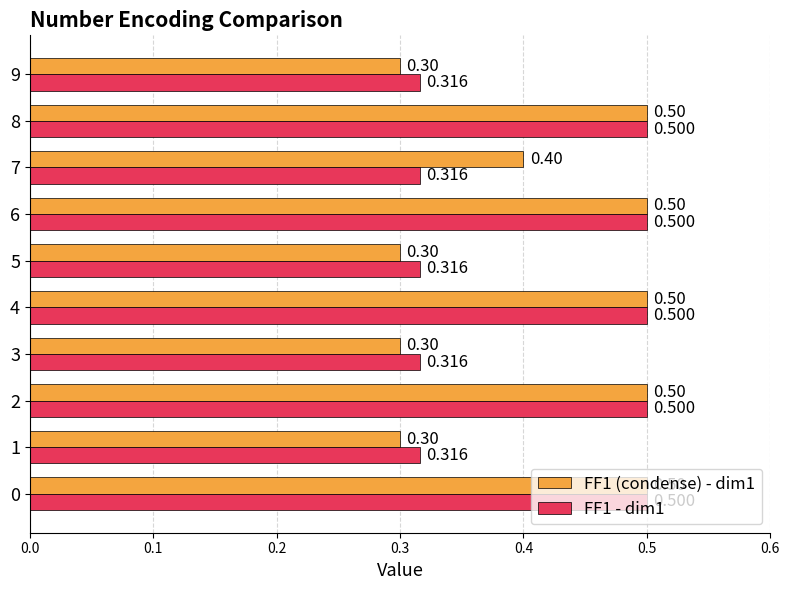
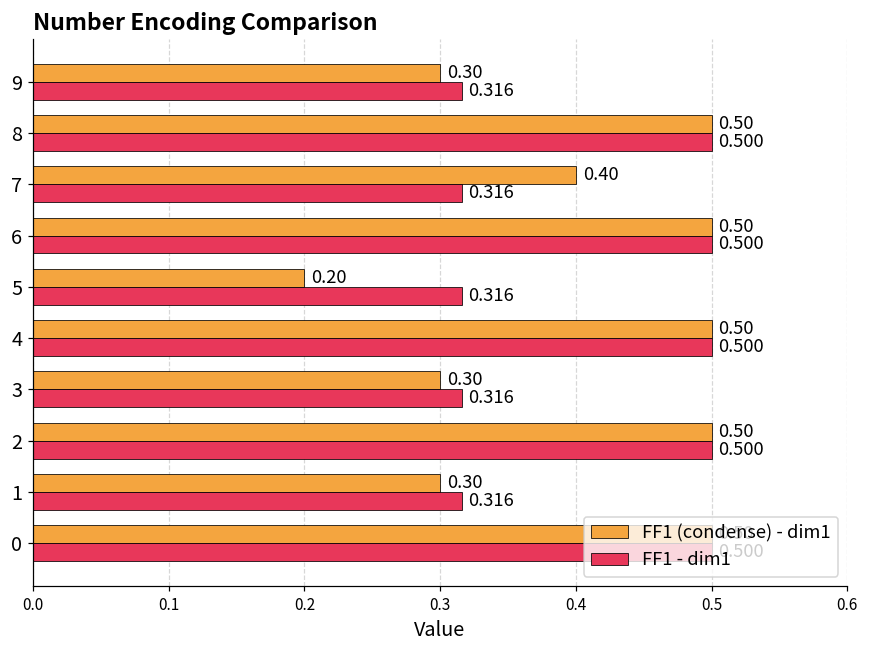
FF1 (condense) - dim1, 5: 0.30 -> 0.20
